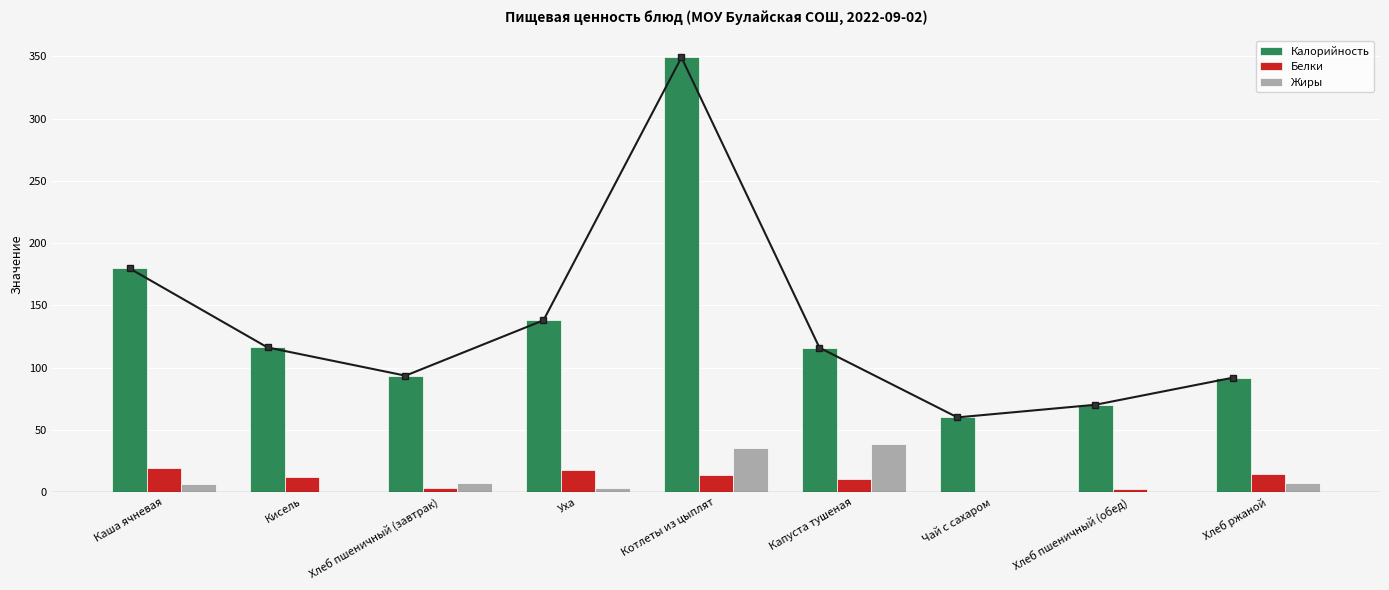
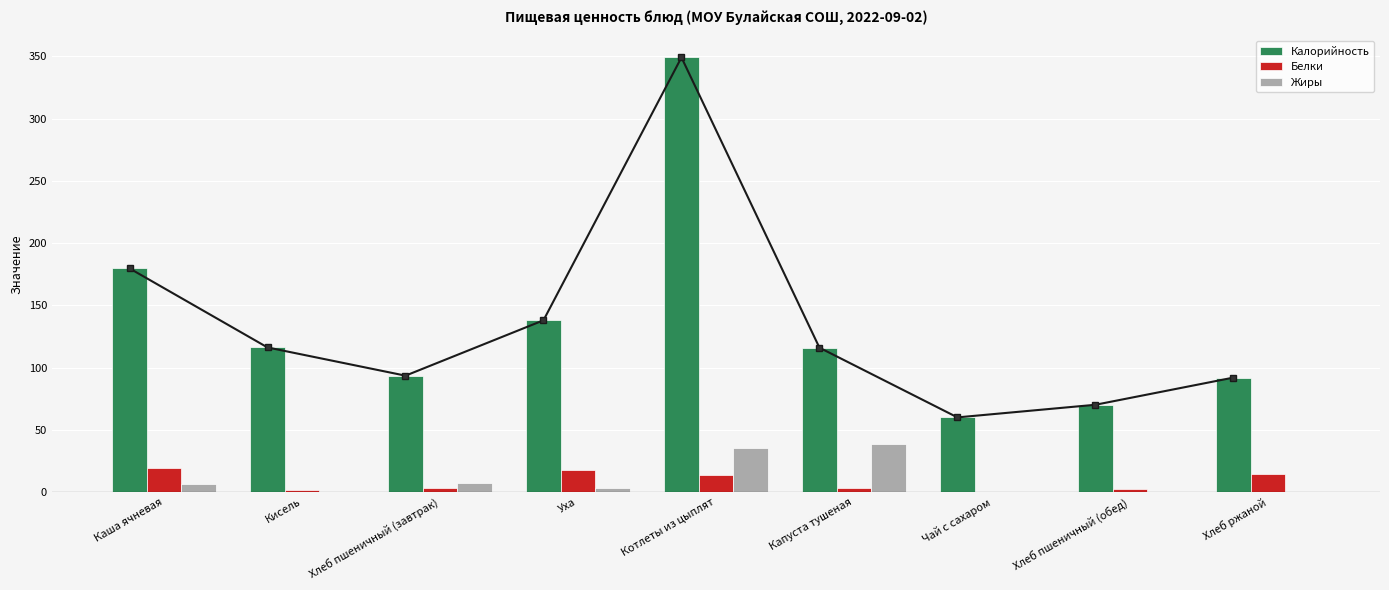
Белки, Кисель: 12 -> 1
Белки, Капуста тушеная: 10 -> 3
Жиры, Хлеб ржаной: 7 -> 0
